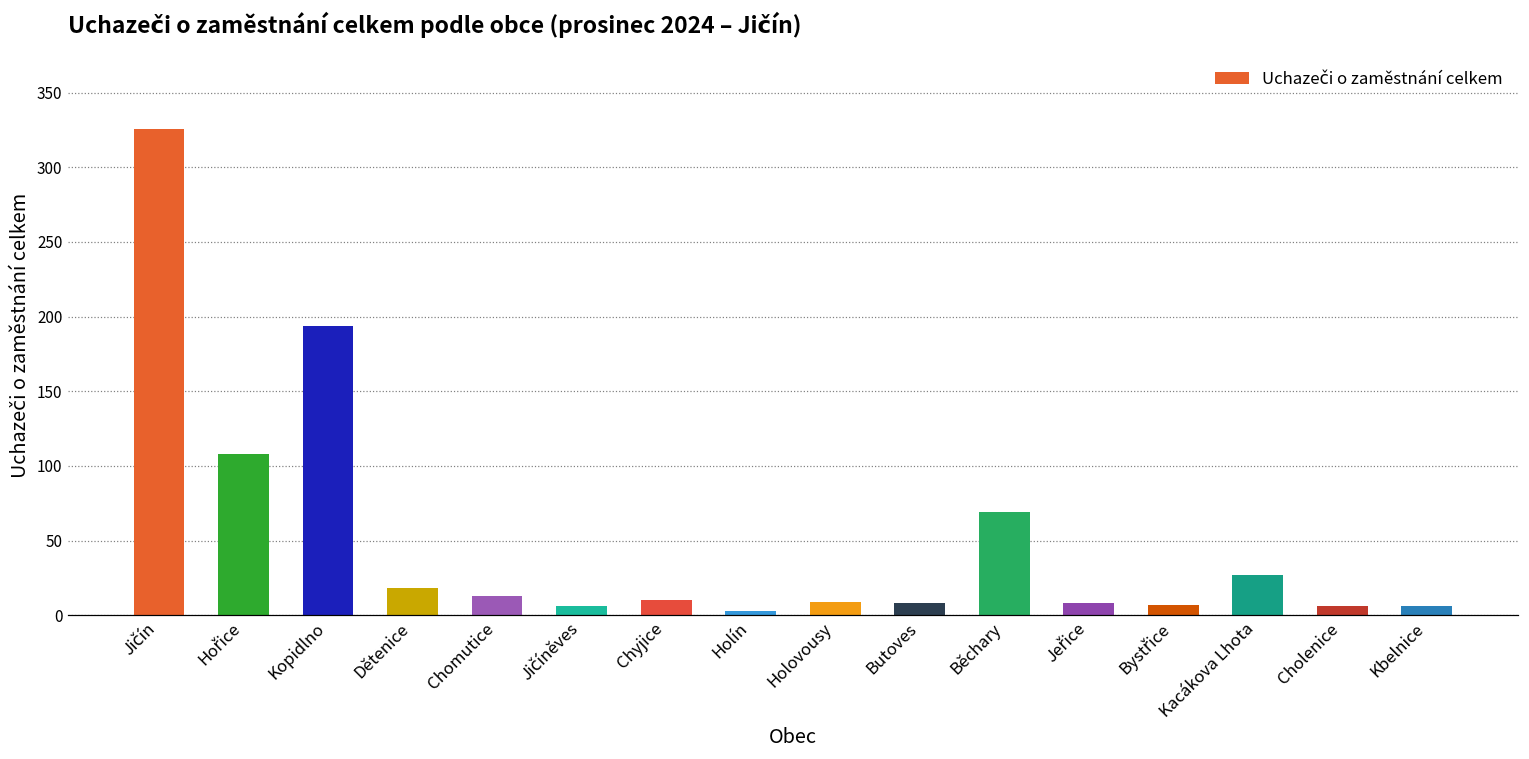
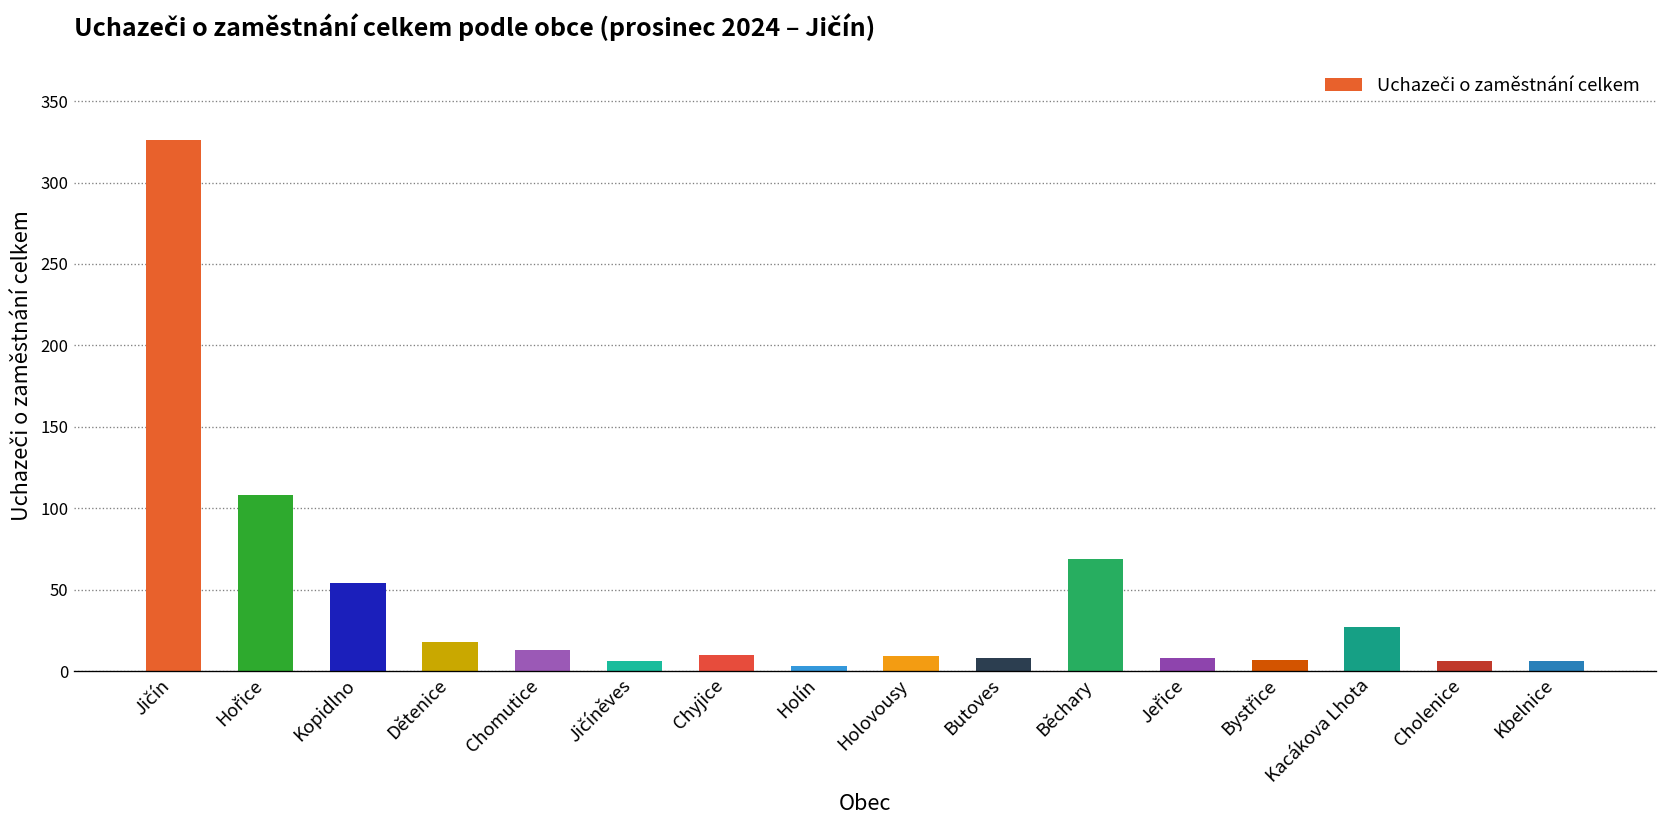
Kopidlno: 194 -> 54
